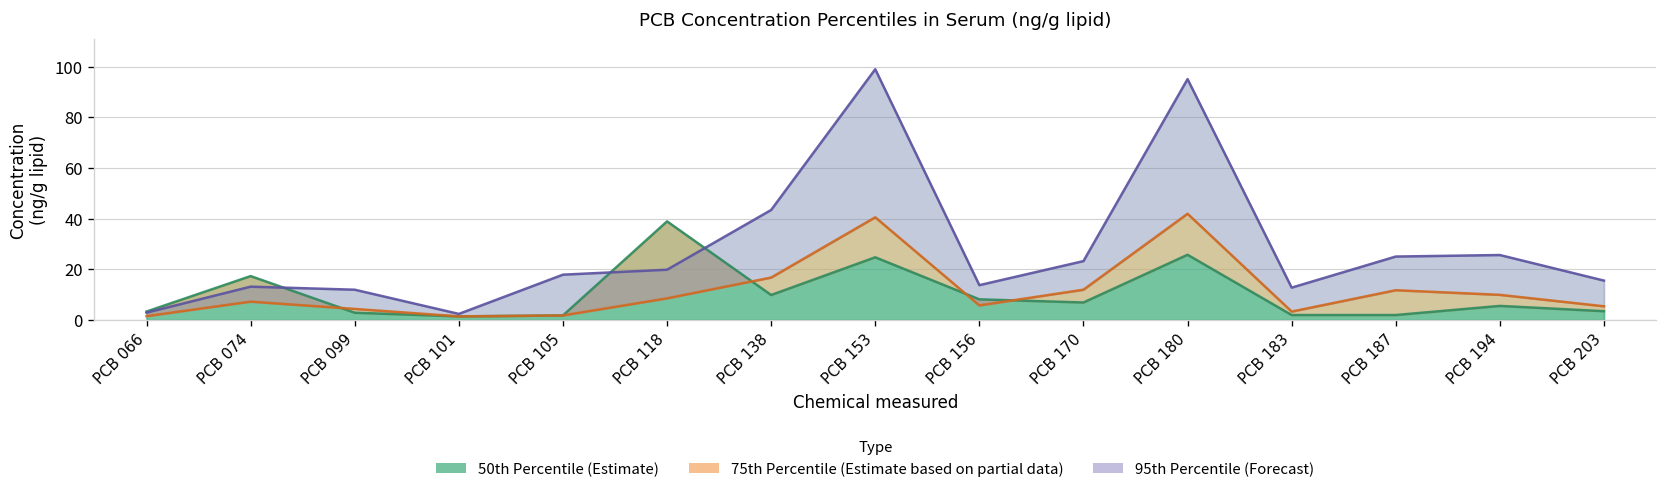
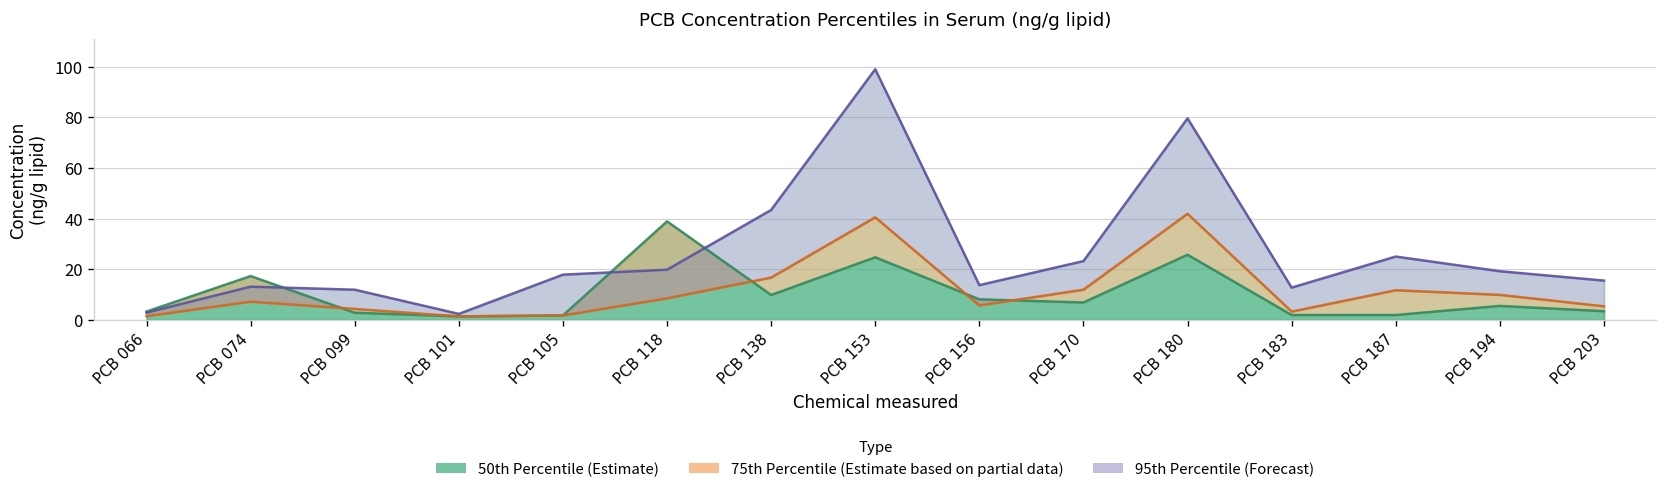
95th Percentile (Forecast), PCB 180: 95 -> 80
95th Percentile (Forecast), PCB 194: 26 -> 19
